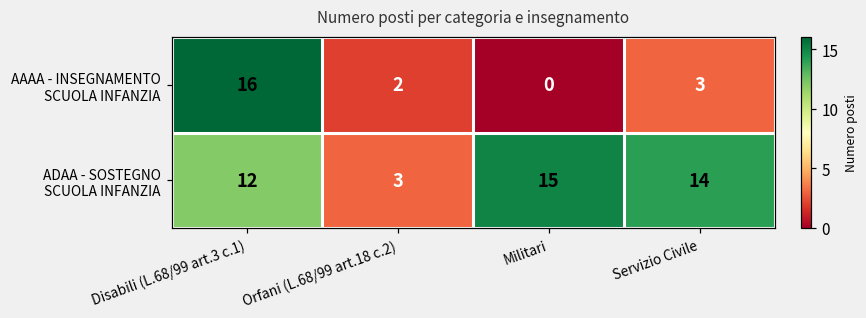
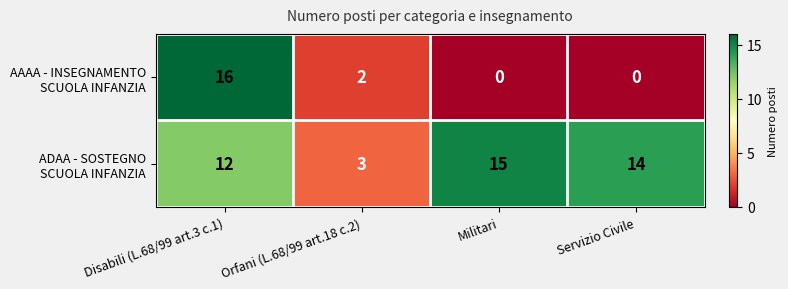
AAAA - INSEGNAMENTO SCUOLA INFANZIA, Servizio Civile: 3 -> 0
